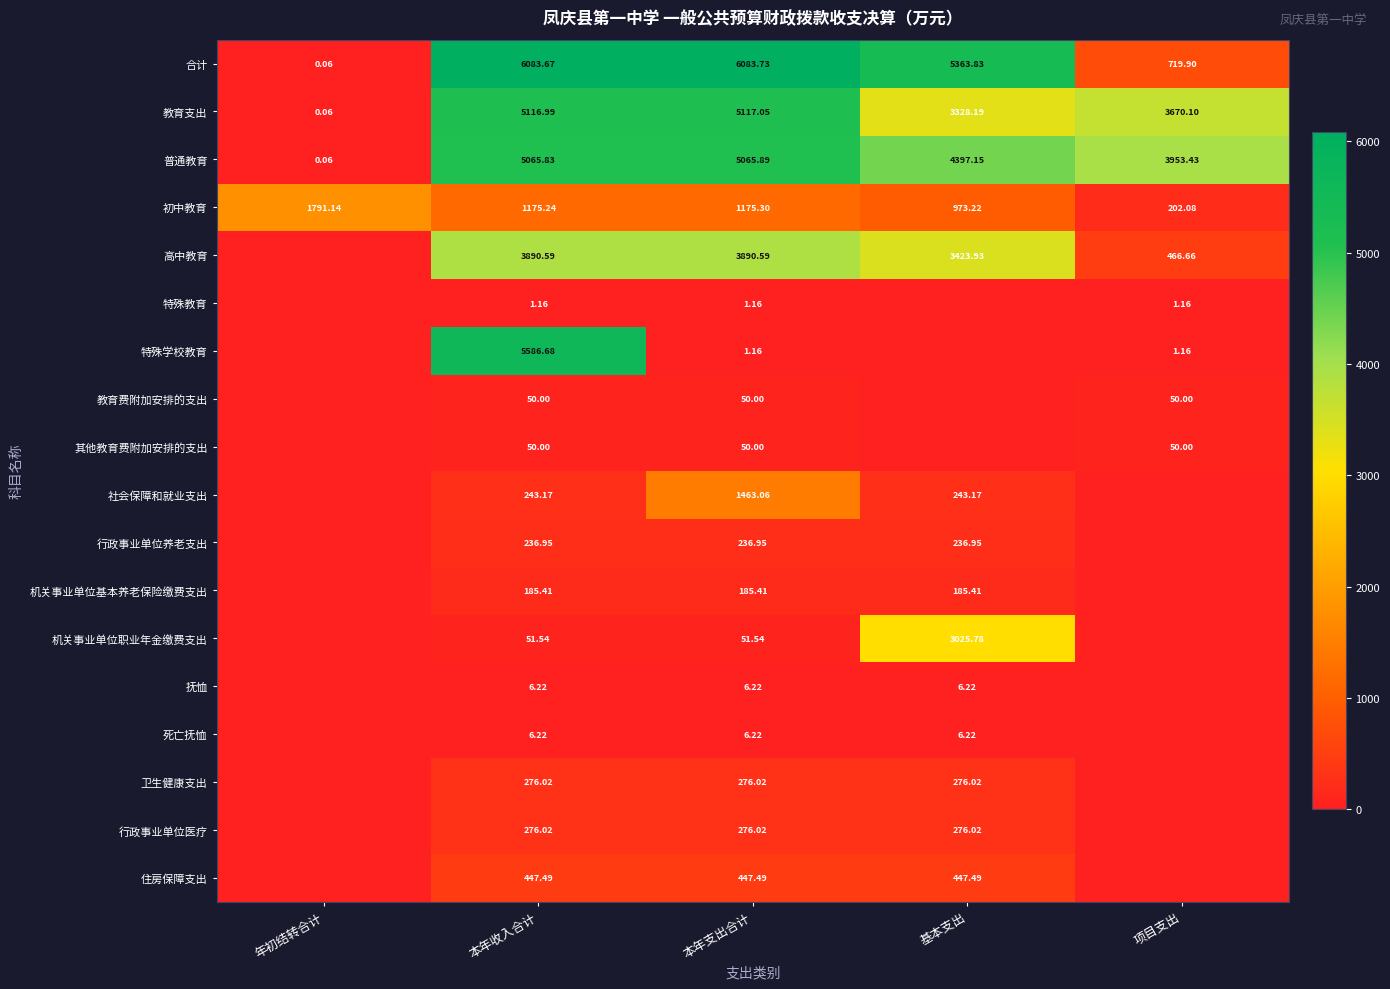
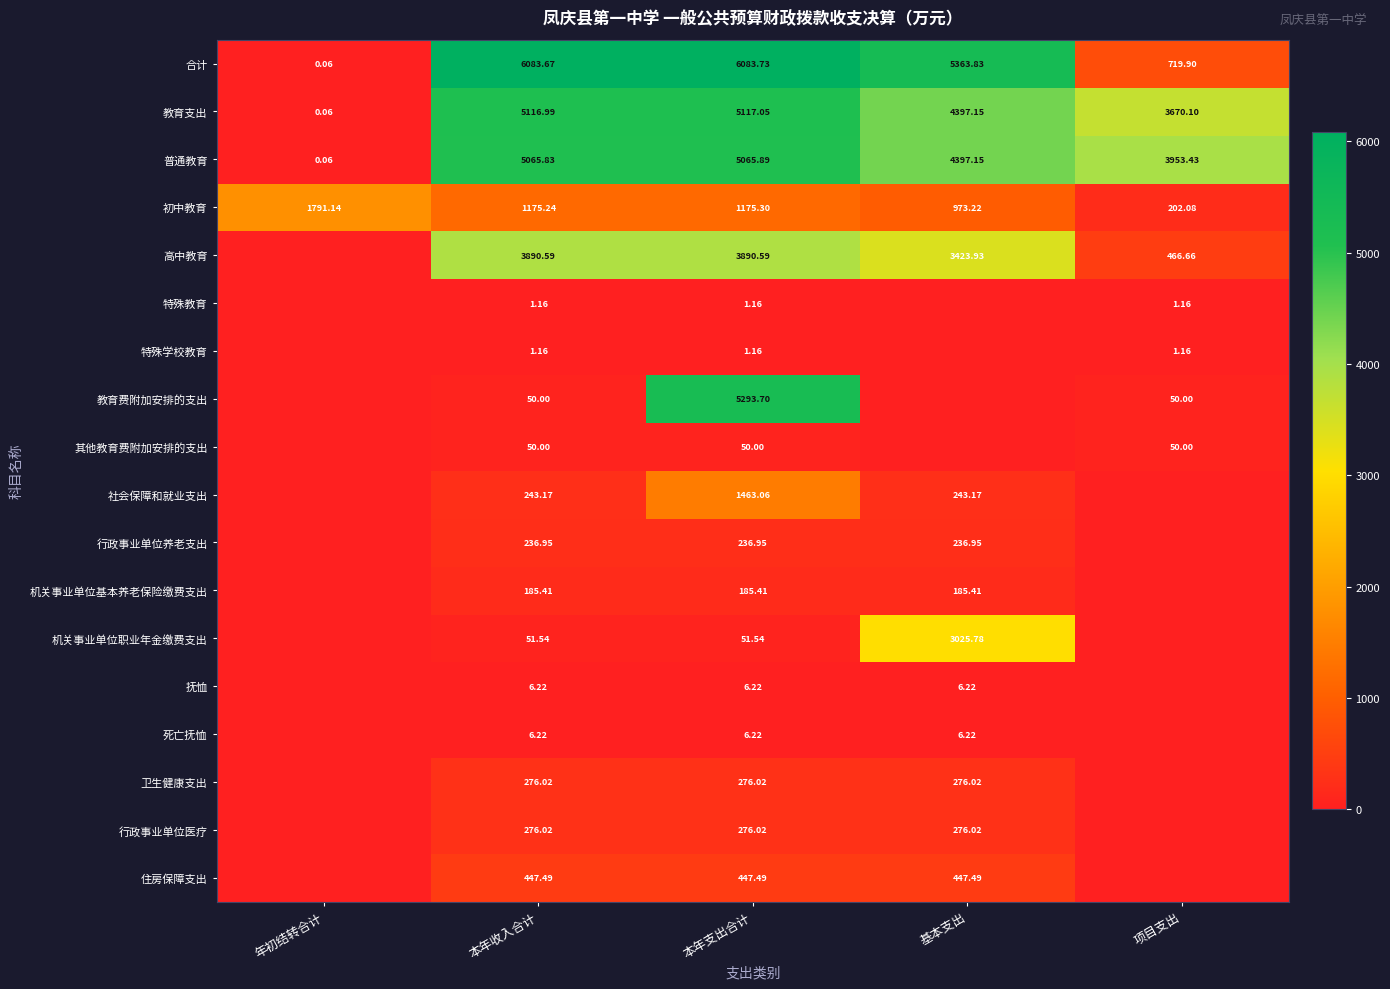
教育支出, 基本支出: 3328.19 -> 4397.15
特殊学校教育, 本年收入合计: 5586.68 -> 1.16
教育费附加安排的支出, 本年支出合计: 50.00 -> 5293.70
